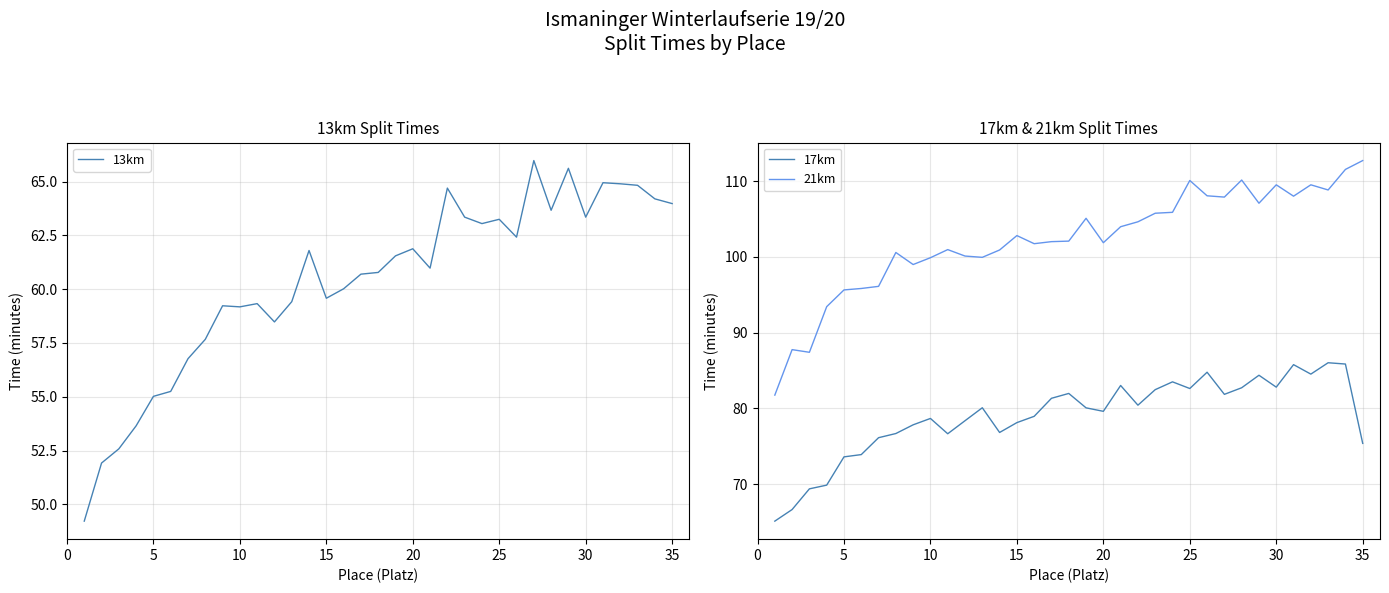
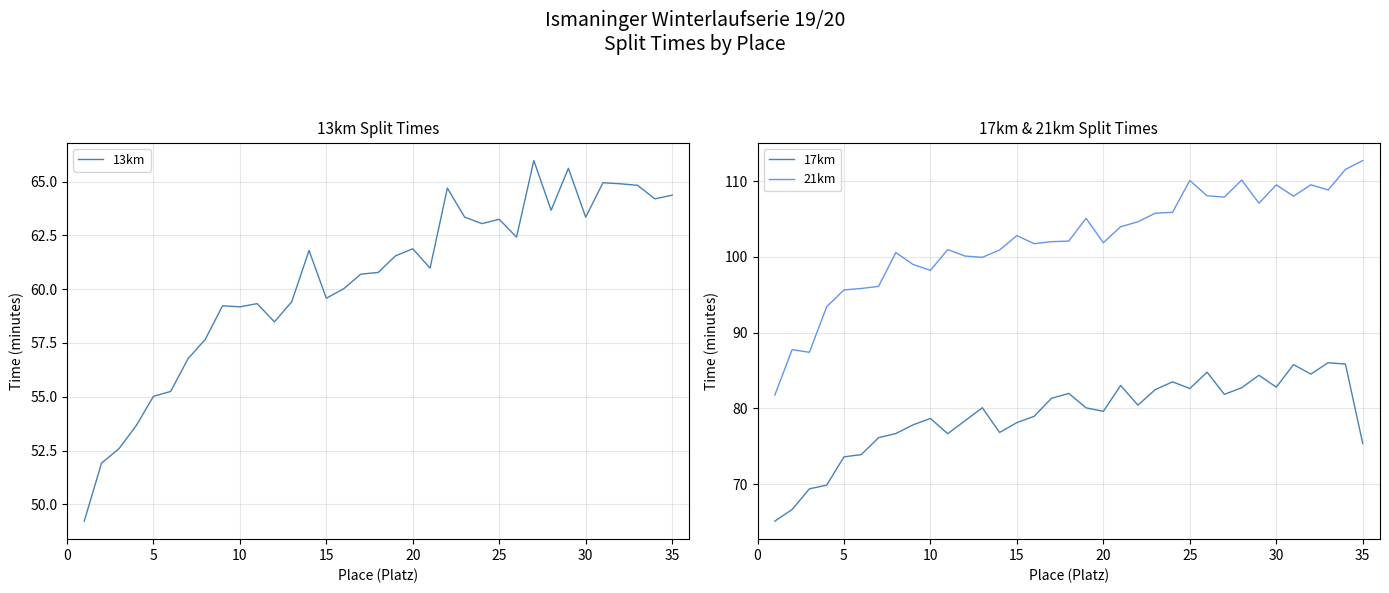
13km Split Times, 35: 64.0 -> 64.4
17km & 21km Split Times, 21km, 10: 100 -> 98
